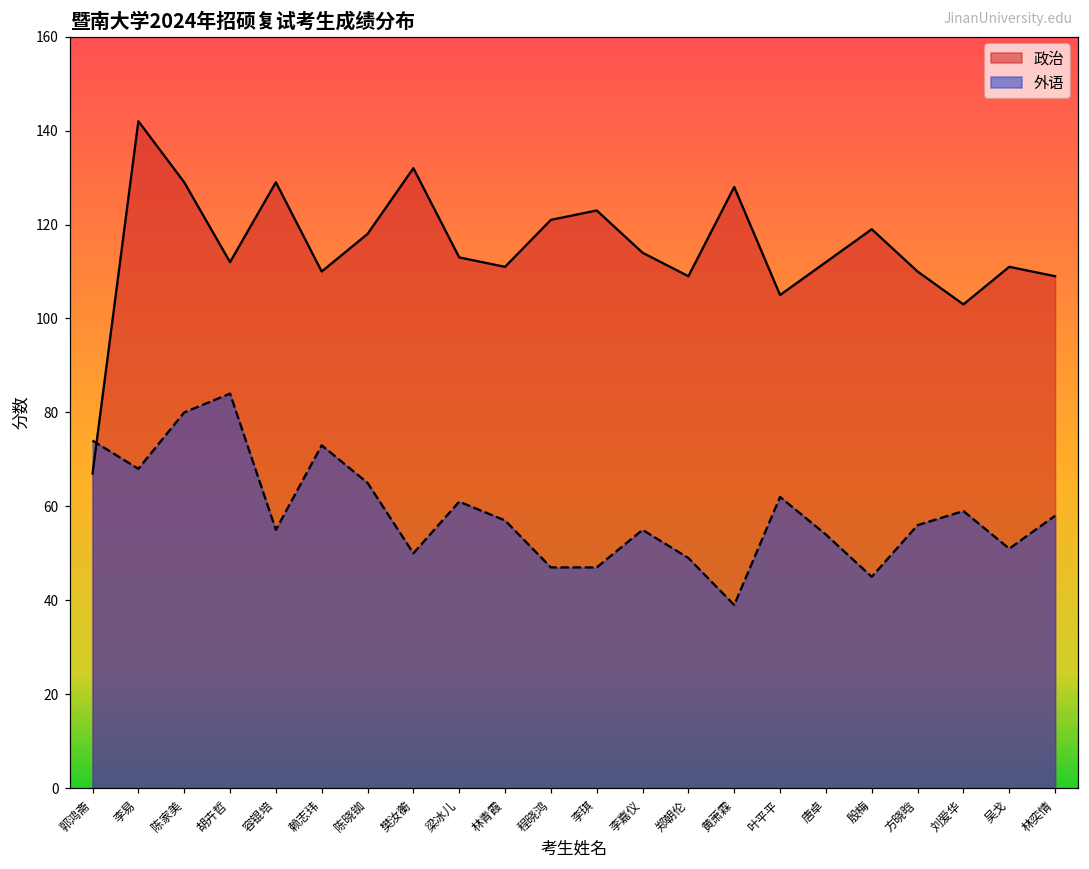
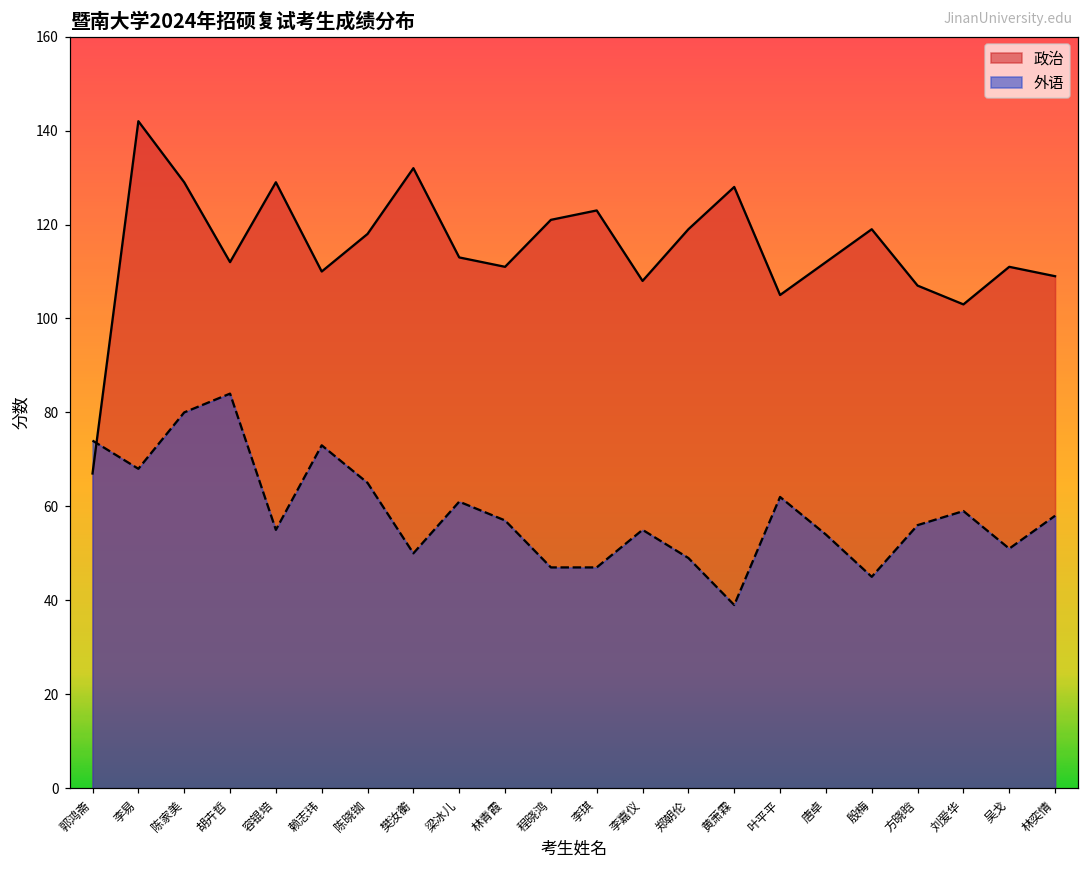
政治, 李嘉仪: 114 -> 108
政治, 郑朝伦: 109 -> 119
政治, 方晓晗: 110 -> 107
